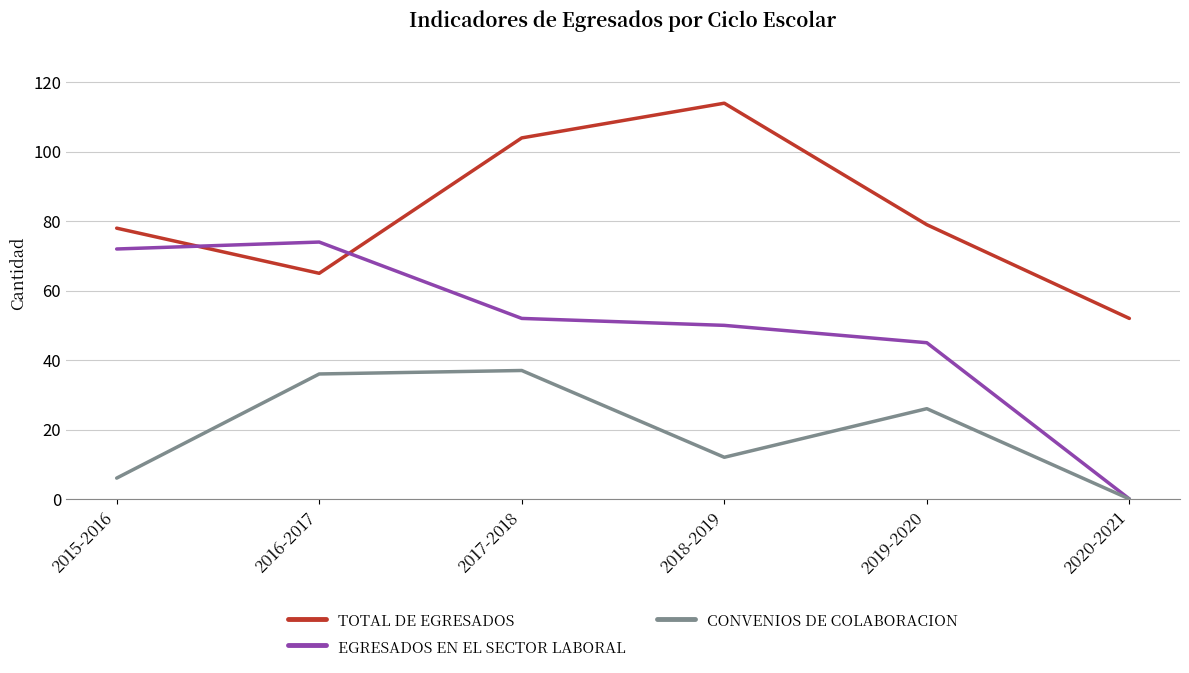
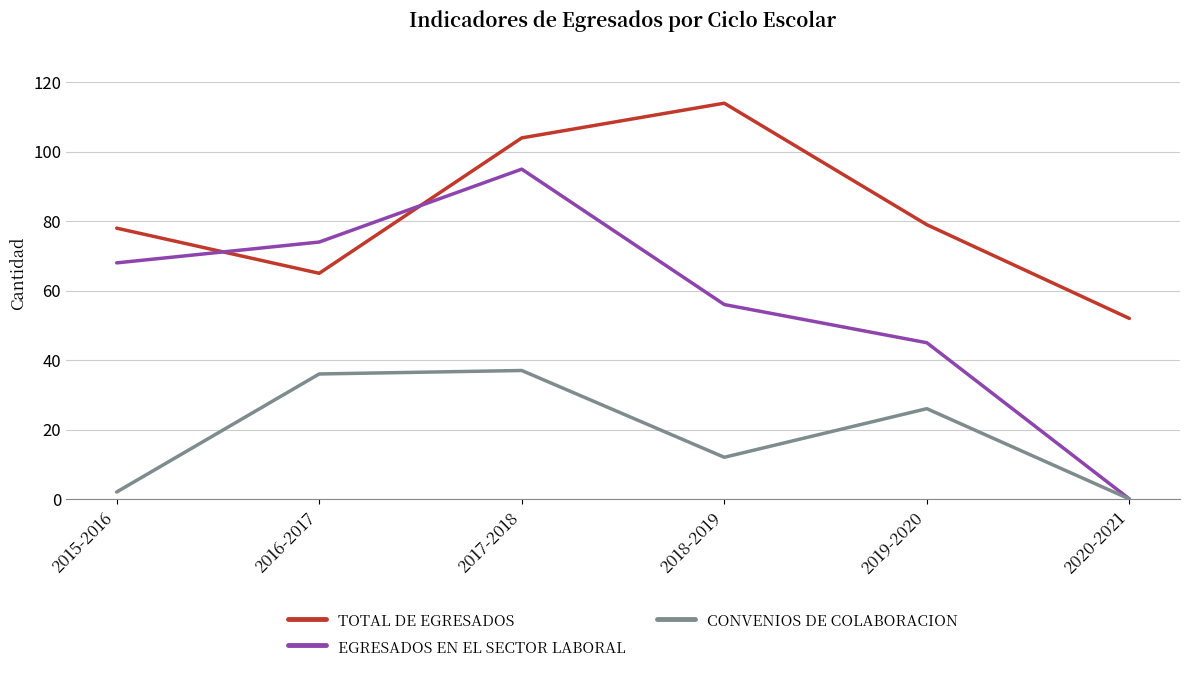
EGRESADOS EN EL SECTOR LABORAL, 2015-2016: 72 -> 68
CONVENIOS DE COLABORACION, 2015-2016: 6 -> 2
EGRESADOS EN EL SECTOR LABORAL, 2017-2018: 52 -> 95
EGRESADOS EN EL SECTOR LABORAL, 2018-2019: 50 -> 56
